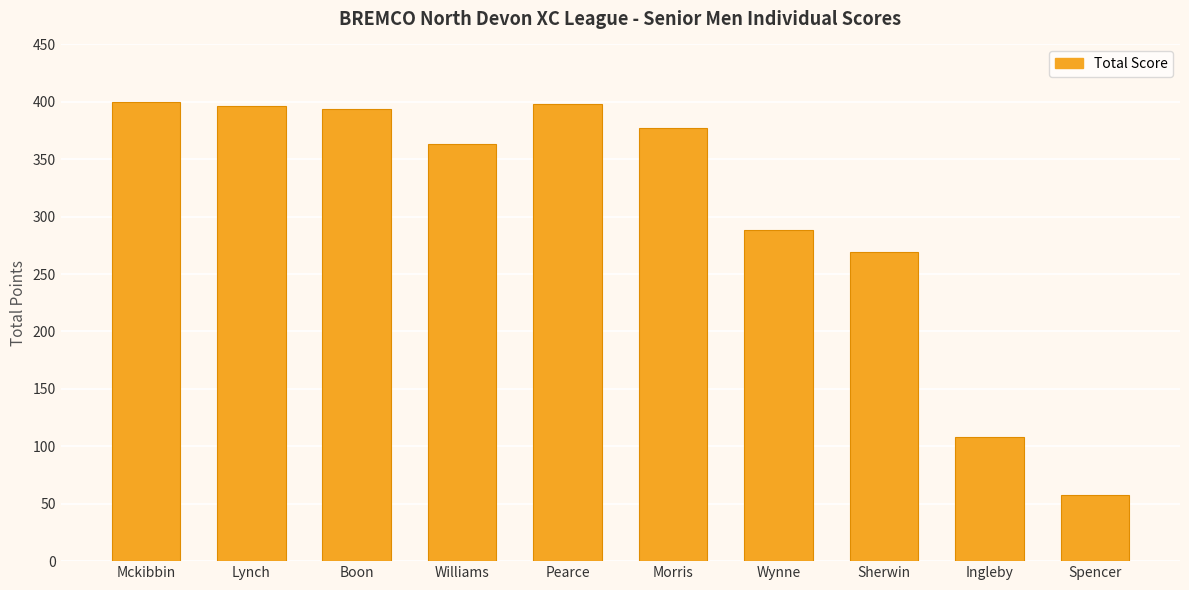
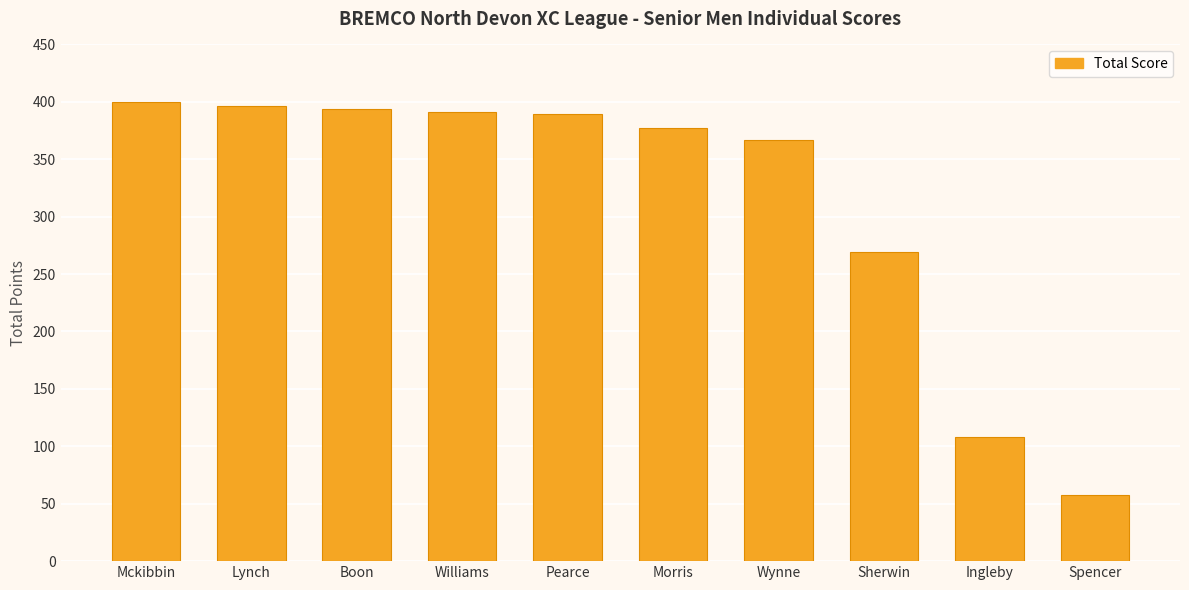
Williams: 363 -> 391
Pearce: 398 -> 389
Wynne: 288 -> 367
